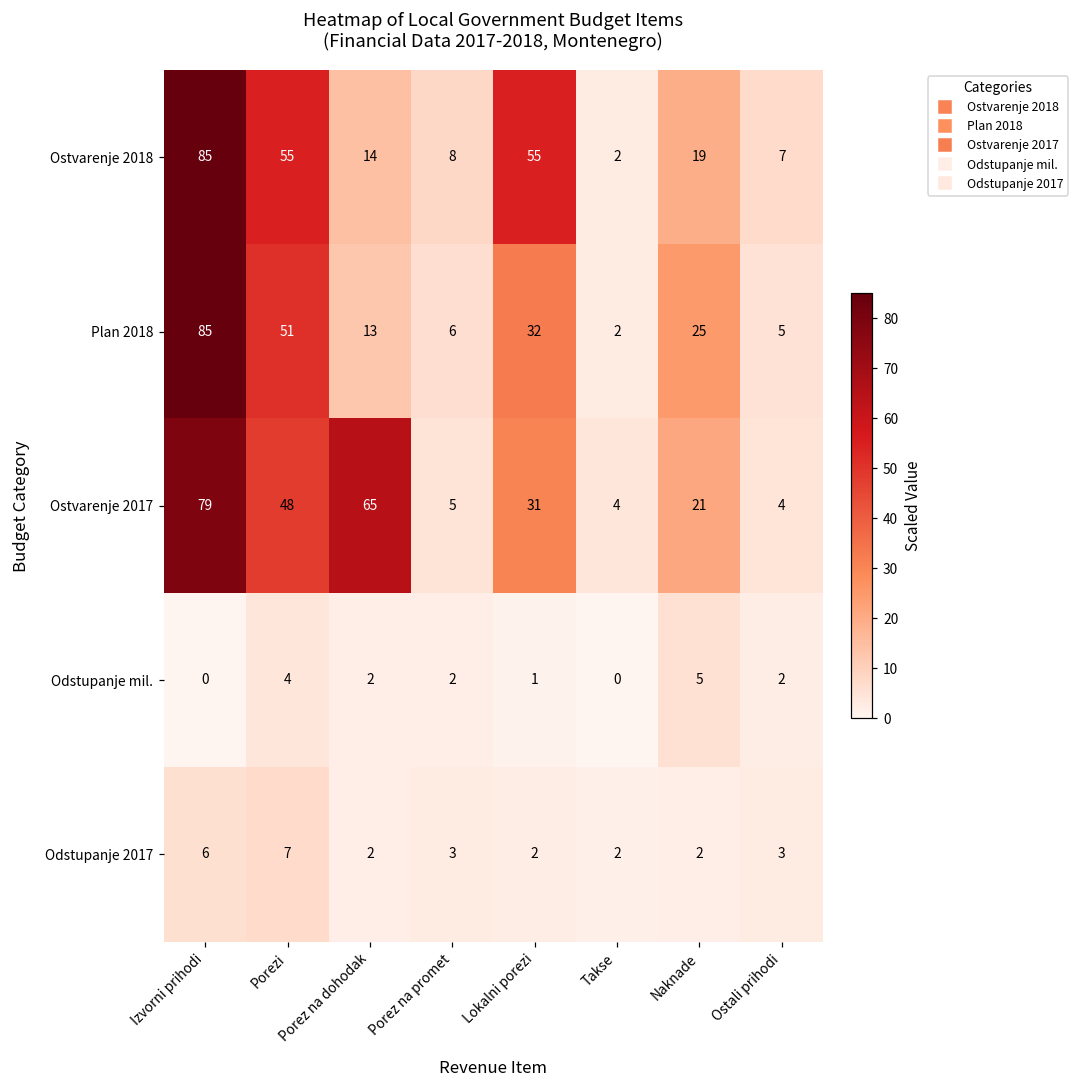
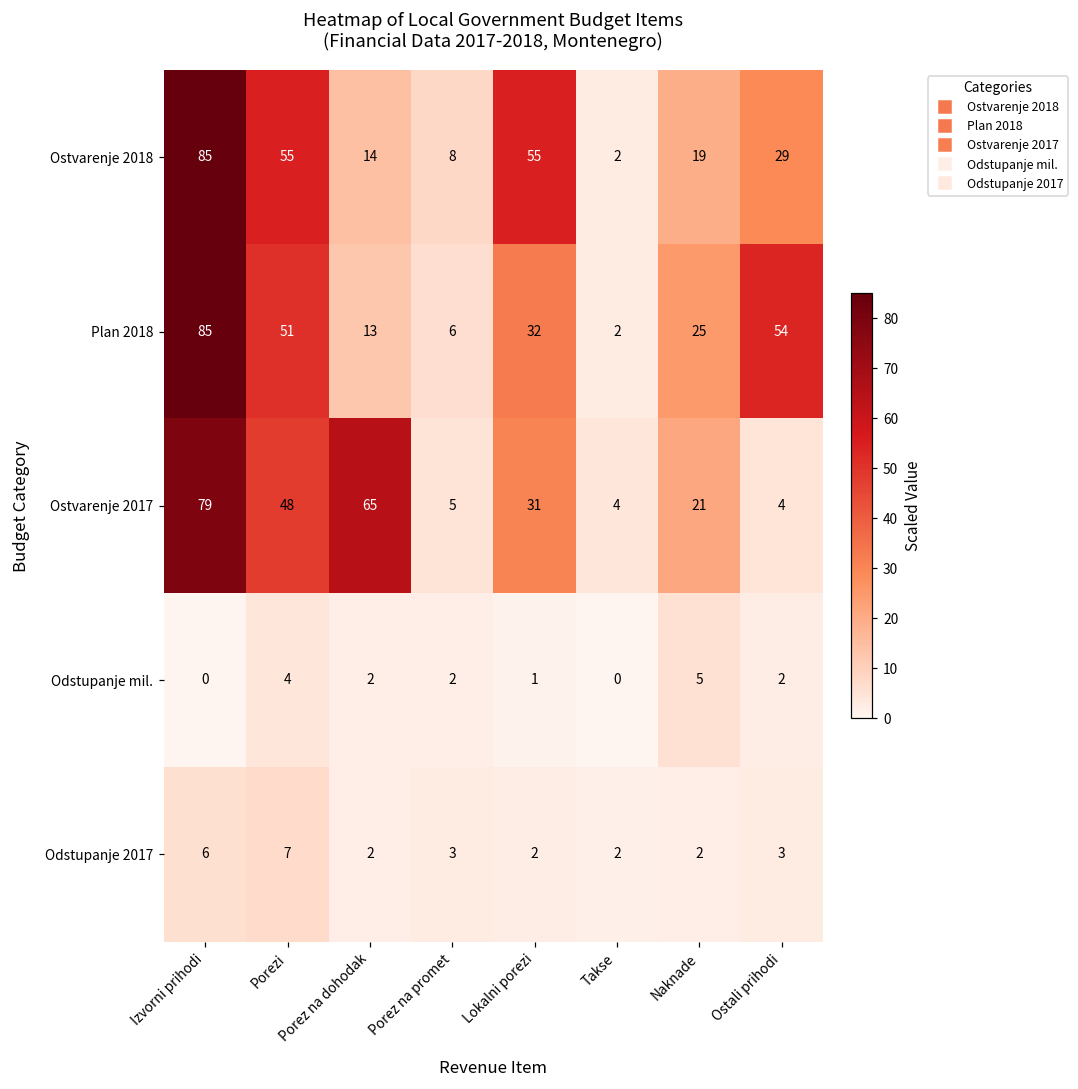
Ostvarenje 2018, Ostali prihodi: 7 -> 29
Plan 2018, Ostali prihodi: 5 -> 54
